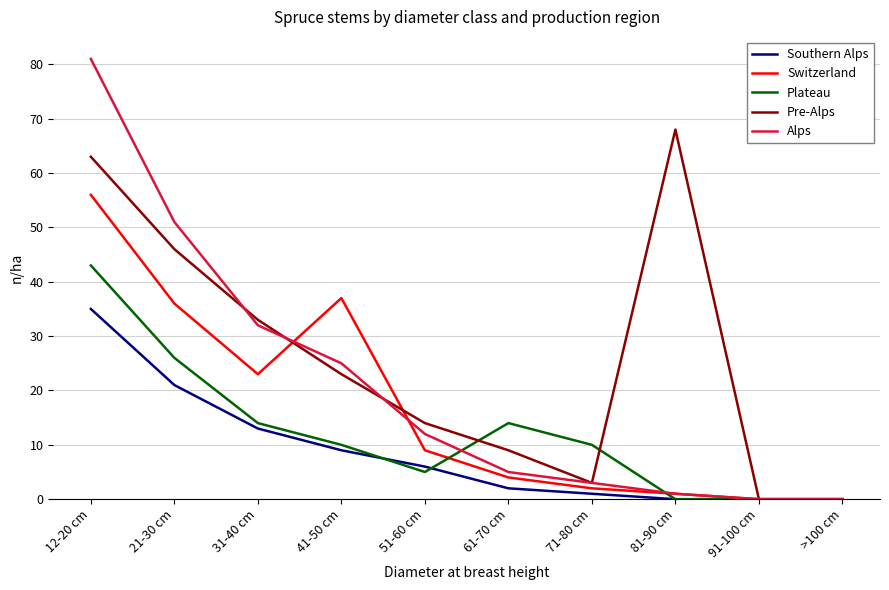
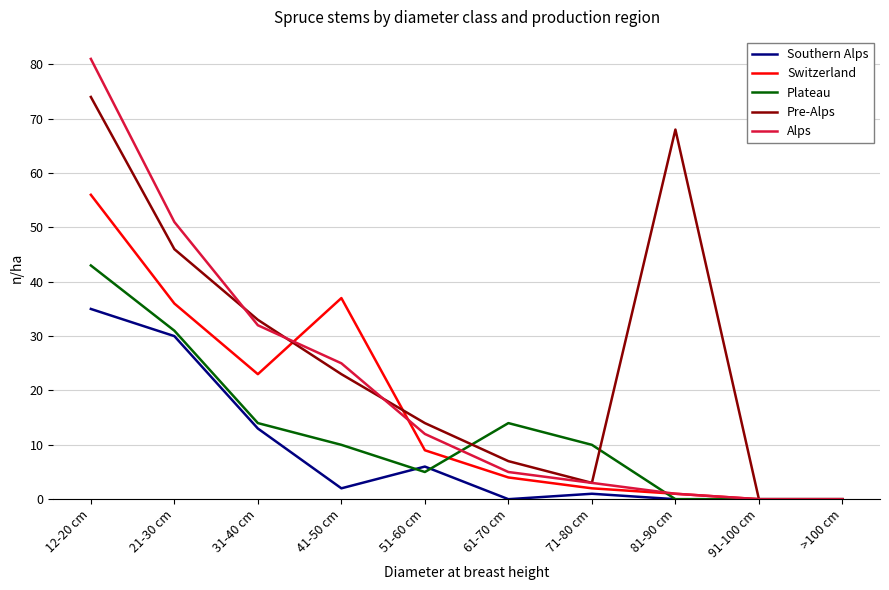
Pre-Alps, 12-20 cm: 63 -> 74
Southern Alps, 21-30 cm: 21 -> 30
Plateau, 21-30 cm: 26 -> 31
Southern Alps, 41-50 cm: 9 -> 2
Southern Alps, 61-70 cm: 2 -> 0
Pre-Alps, 61-70 cm: 9 -> 7
